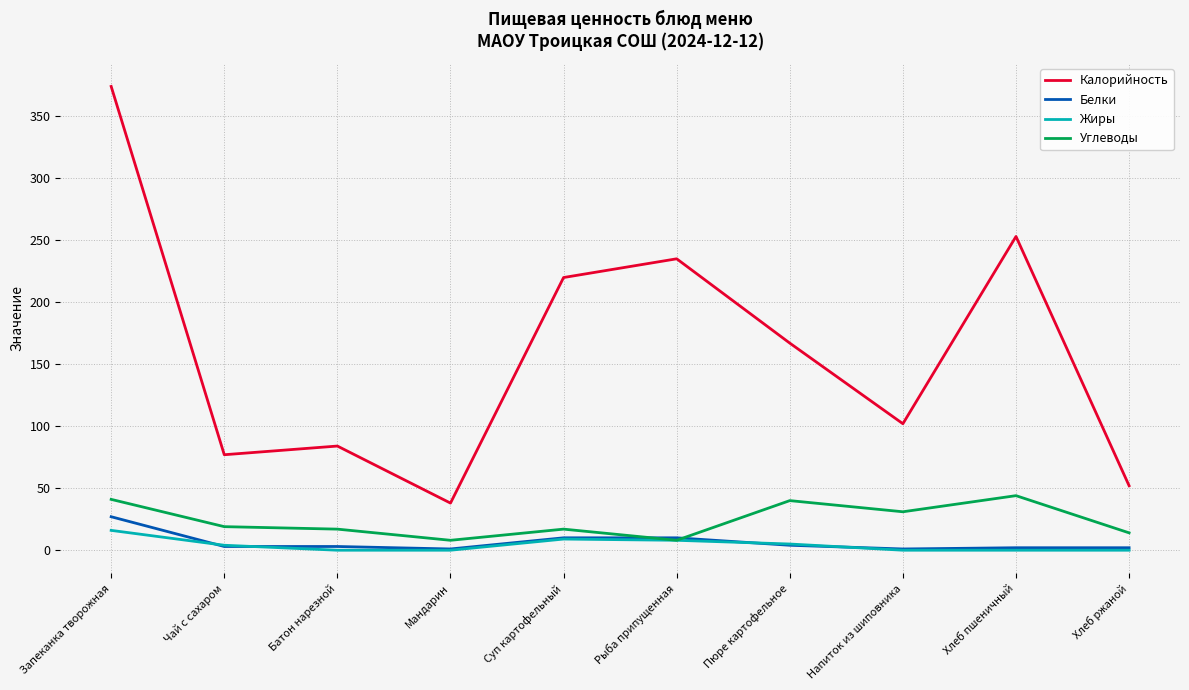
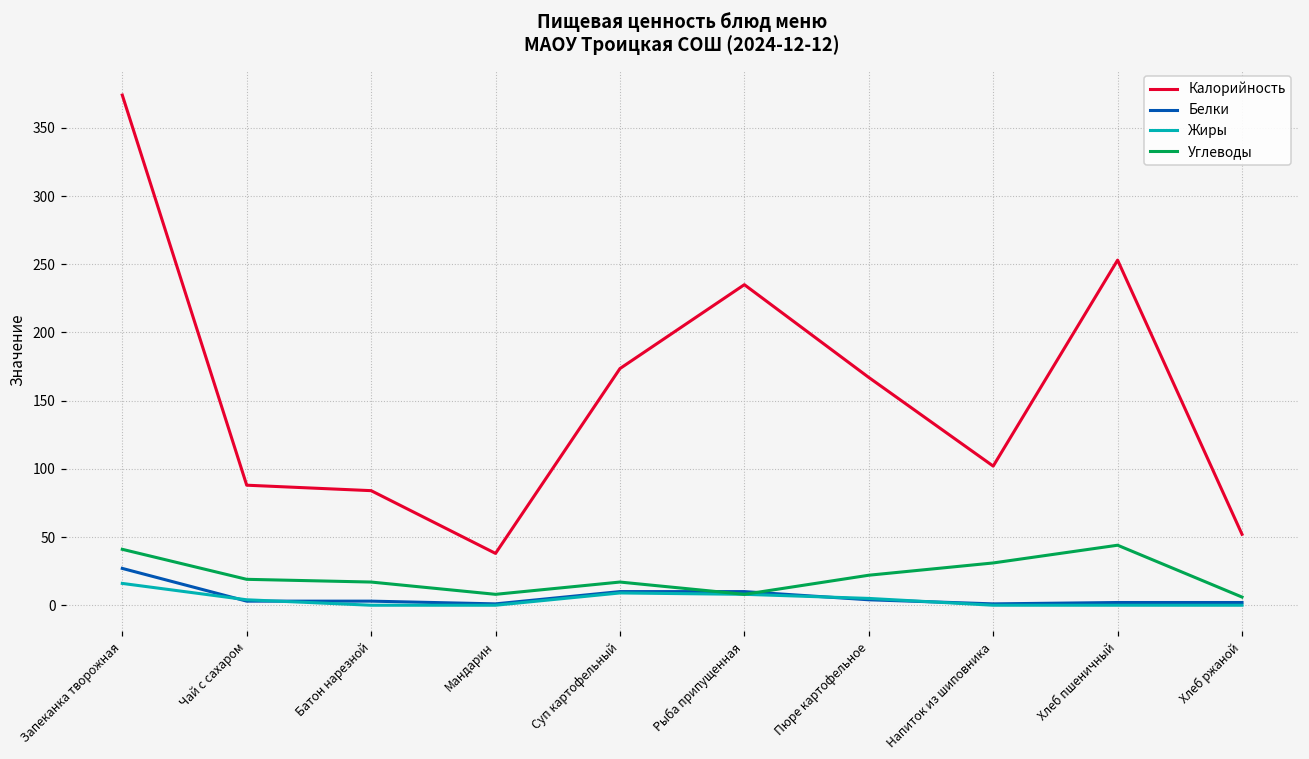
Калорийность, Чай с сахаром: 77 -> 88
Калорийность, Суп картофельный: 220 -> 174
Углеводы, Пюре картофельное: 40 -> 22
Углеводы, Хлеб ржаной: 14 -> 6
